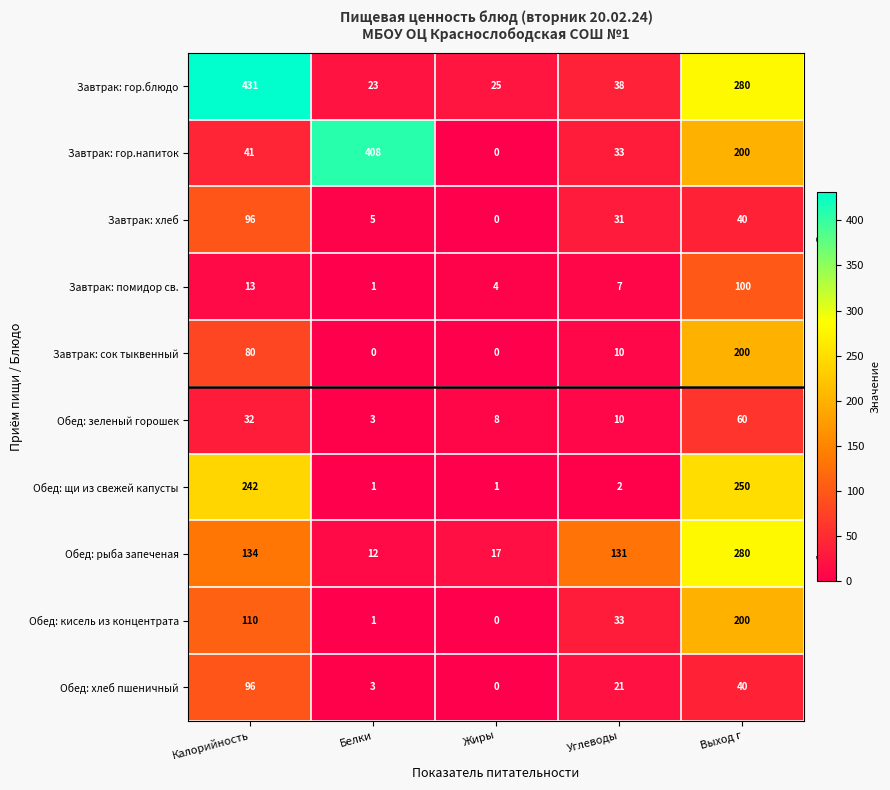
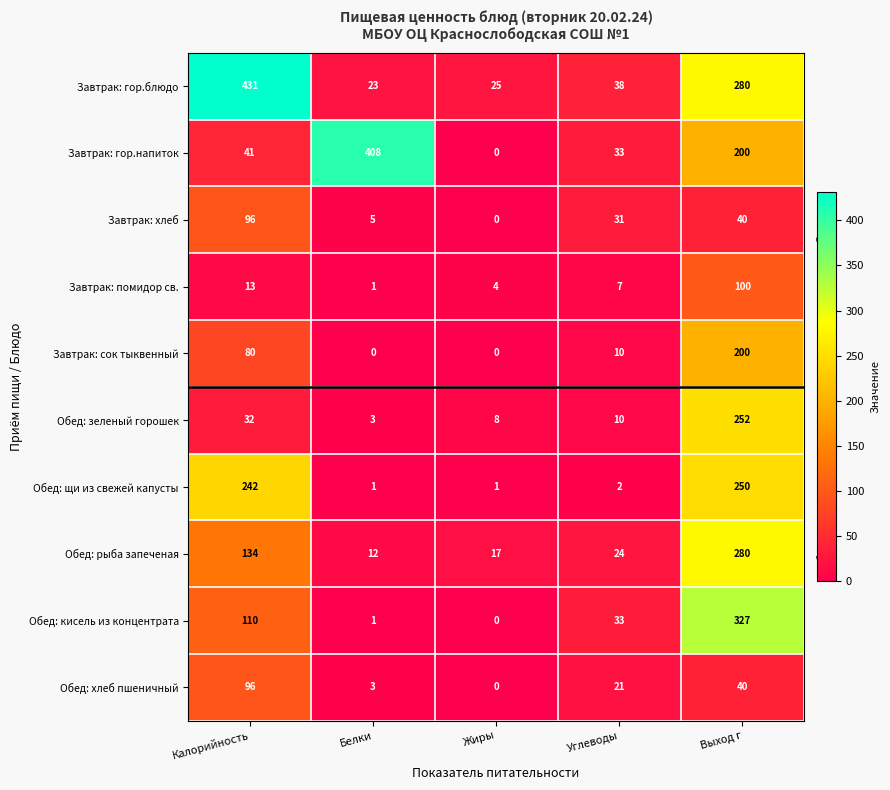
Обед: зеленый горошек, Выход г: 60 -> 252
Обед: рыба запеченая, Углеводы: 131 -> 24
Обед: кисель из концентрата, Выход г: 200 -> 327
